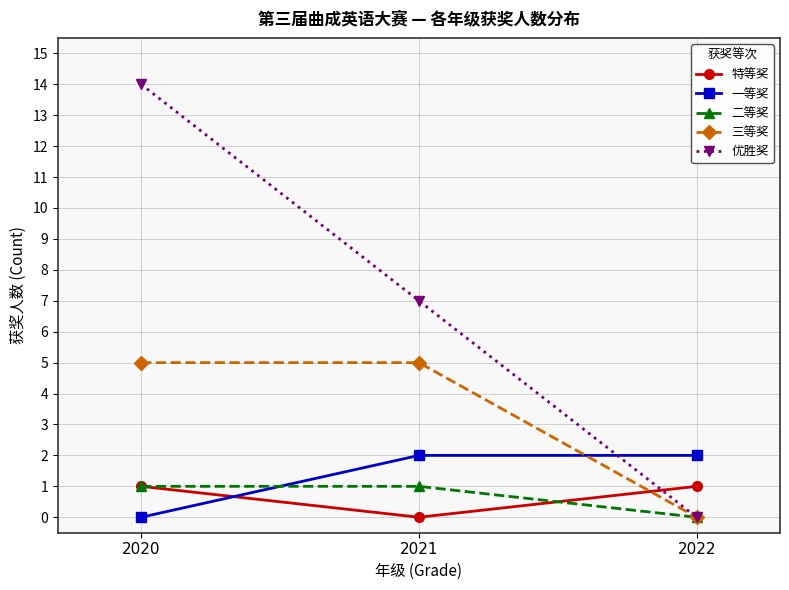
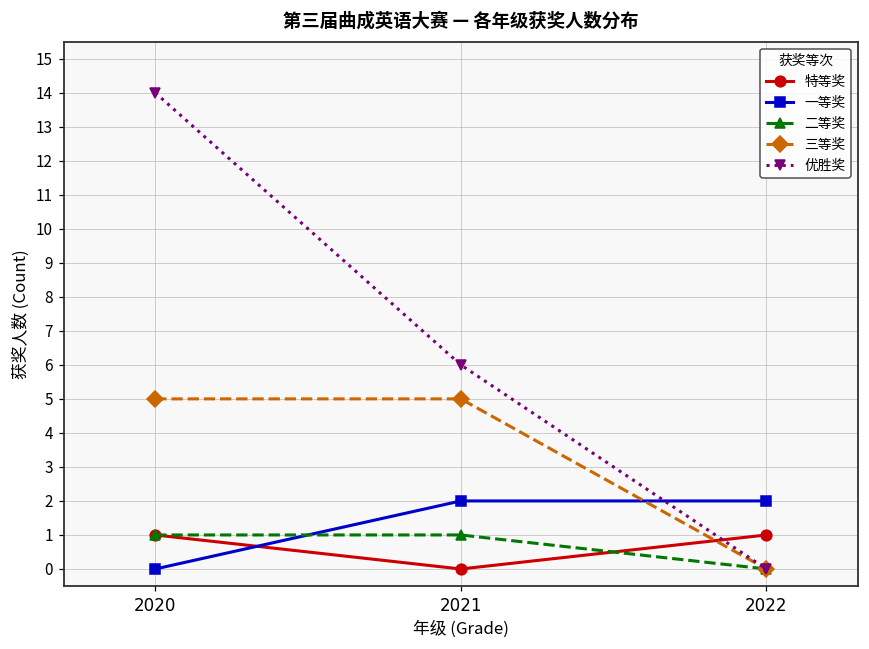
优胜奖, 2021: 7 -> 6
